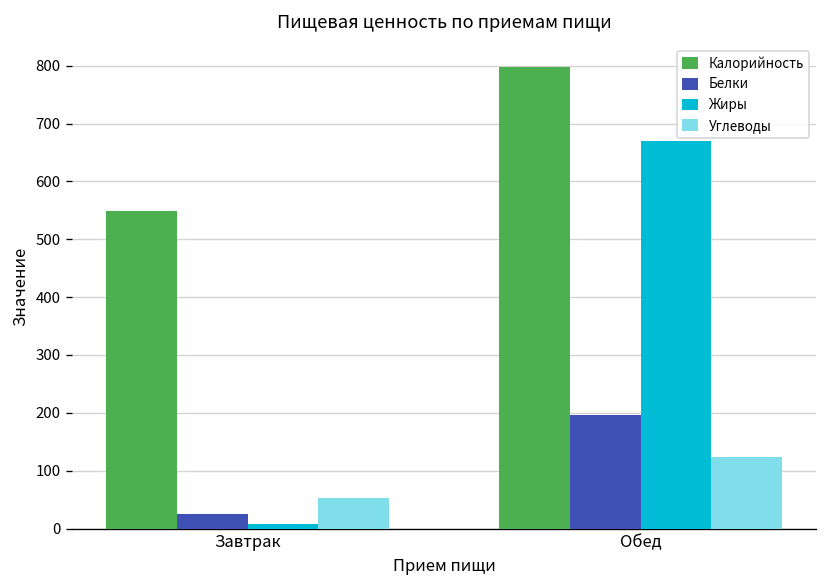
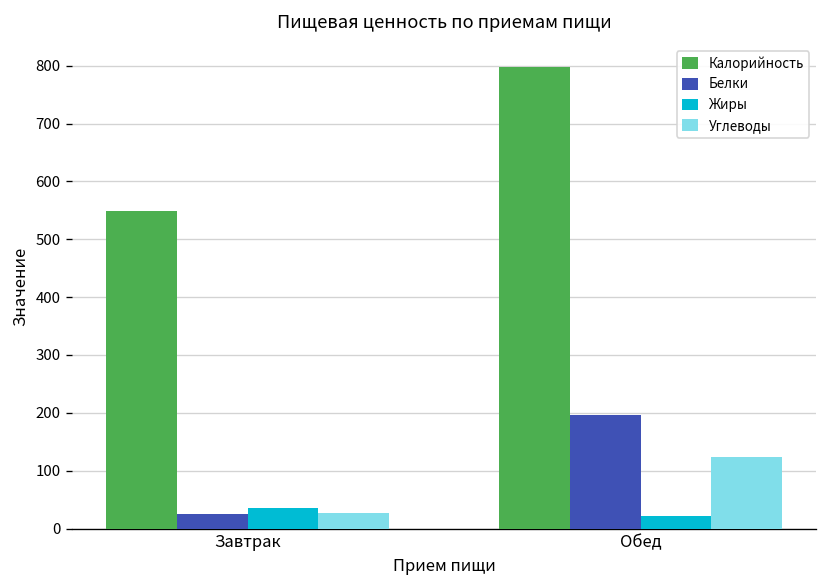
Жиры, Завтрак: 10 -> 40
Углеводы, Завтрак: 50 -> 30
Жиры, Обед: 670 -> 20
